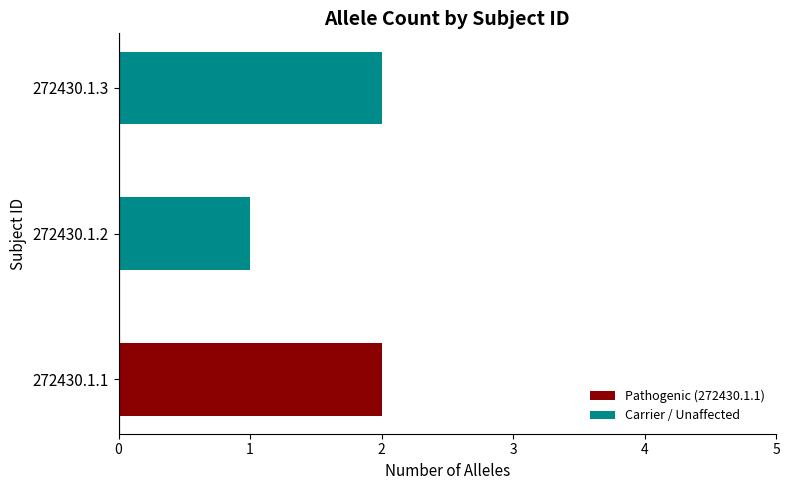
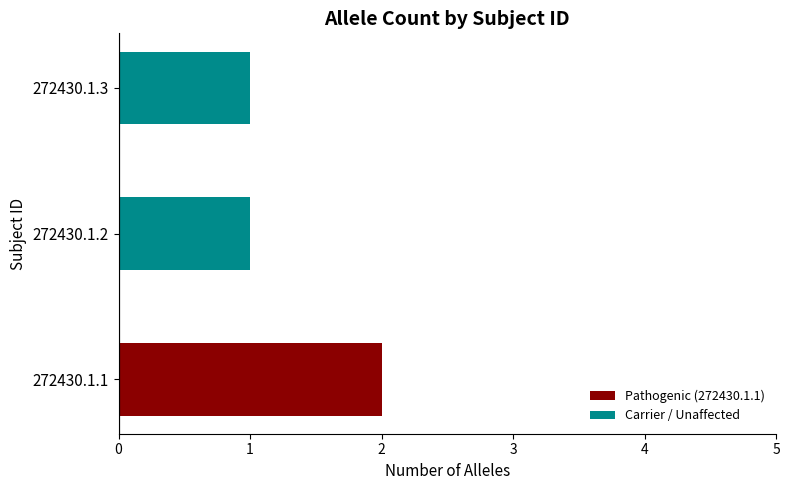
Carrier / Unaffected, 272430.1.3: 2 -> 1
